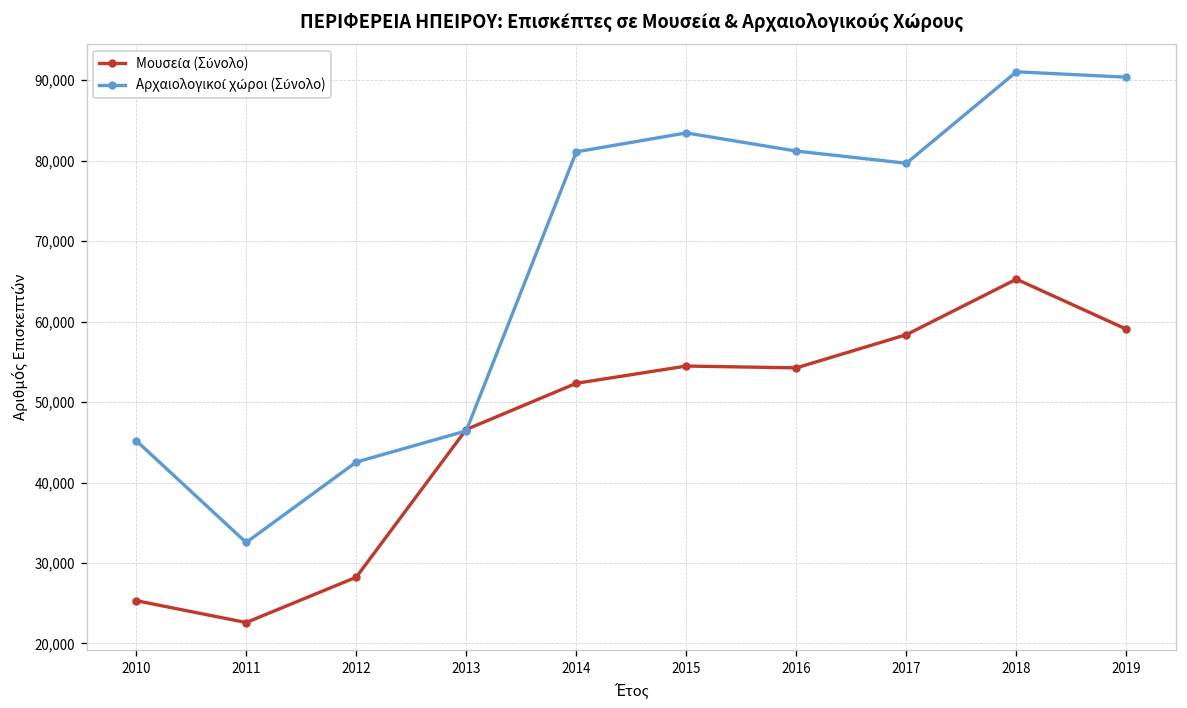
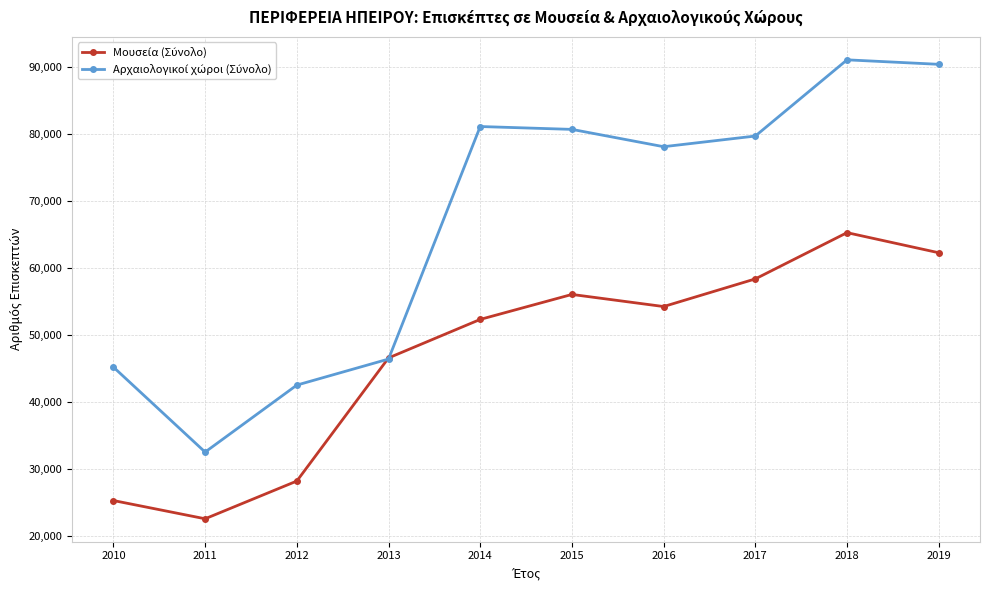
Μουσεία (Σύνολο), 2015: 54,000 -> 56,000
Αρχαιολογικοί χώροι (Σύνολο), 2015: 83,000 -> 81,000
Αρχαιολογικοί χώροι (Σύνολο), 2016: 81,000 -> 78,000
Μουσεία (Σύνολο), 2019: 59,000 -> 62,000
